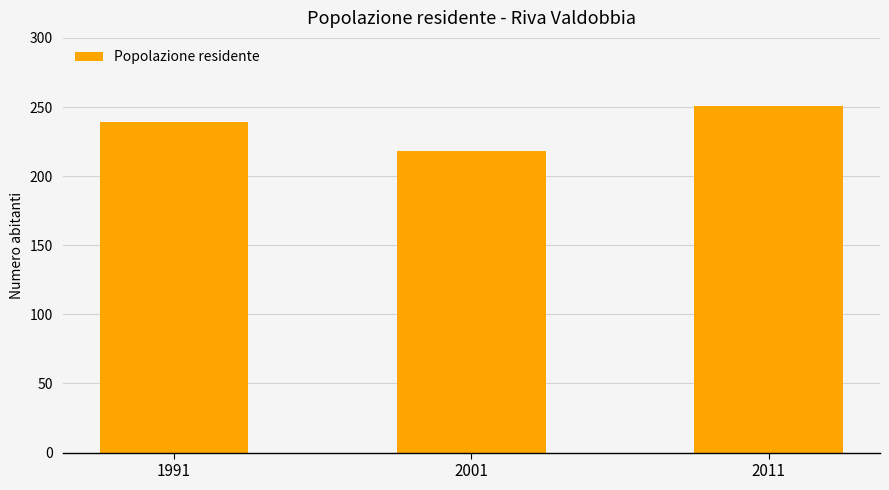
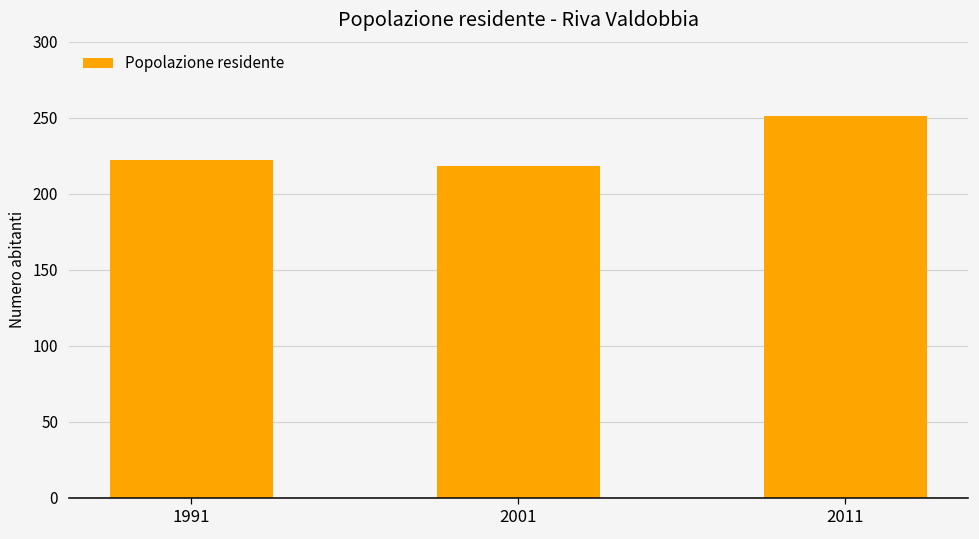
1991: 239 -> 222
